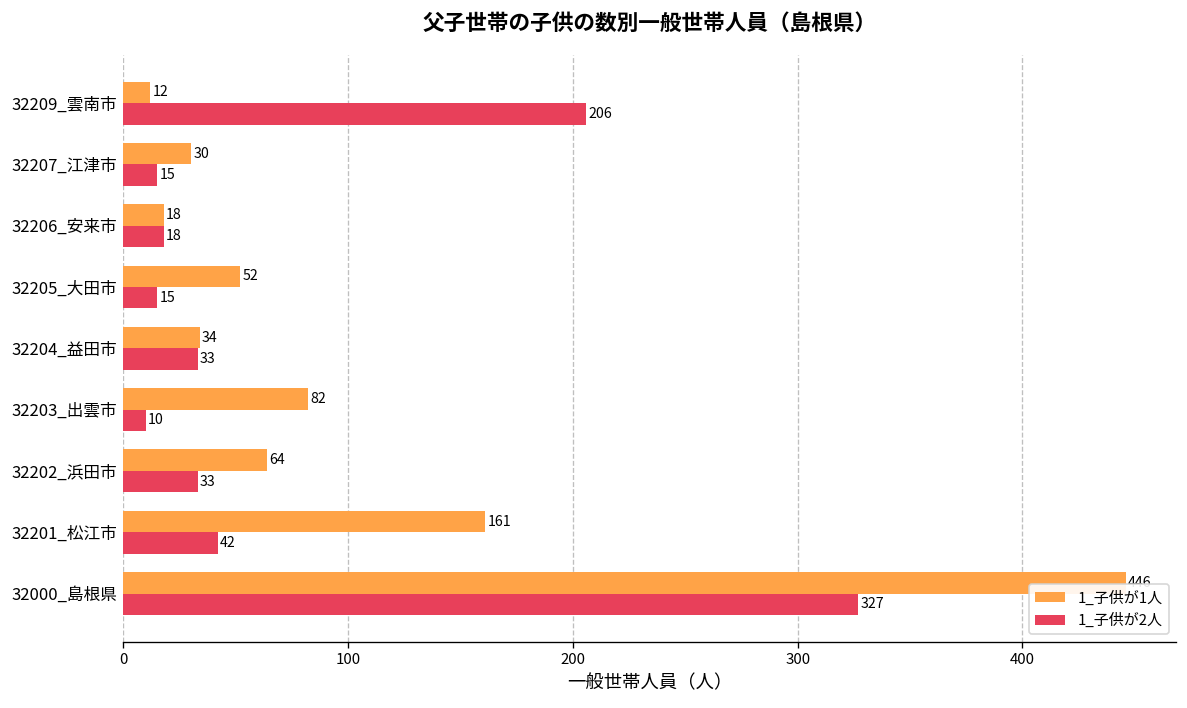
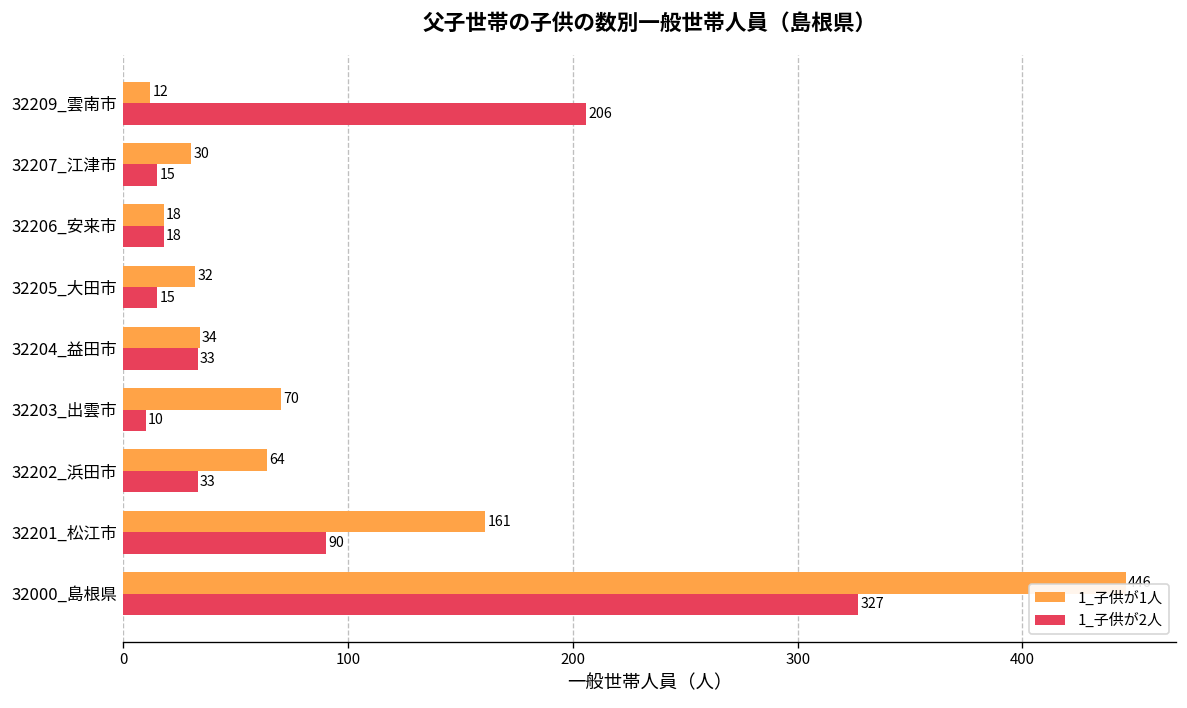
1_子供が1人, 32205_大田市: 52 -> 32
1_子供が1人, 32203_出雲市: 82 -> 70
1_子供が2人, 32201_松江市: 42 -> 90
